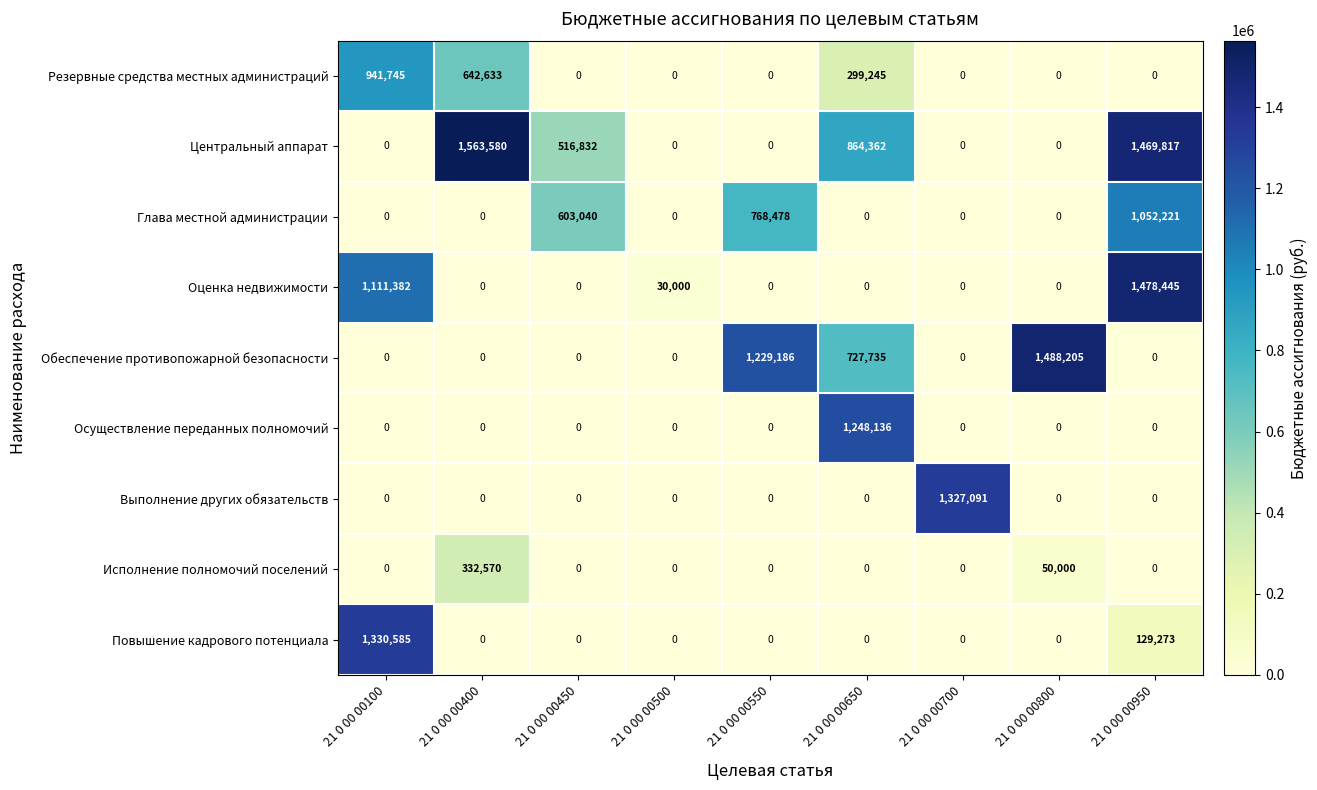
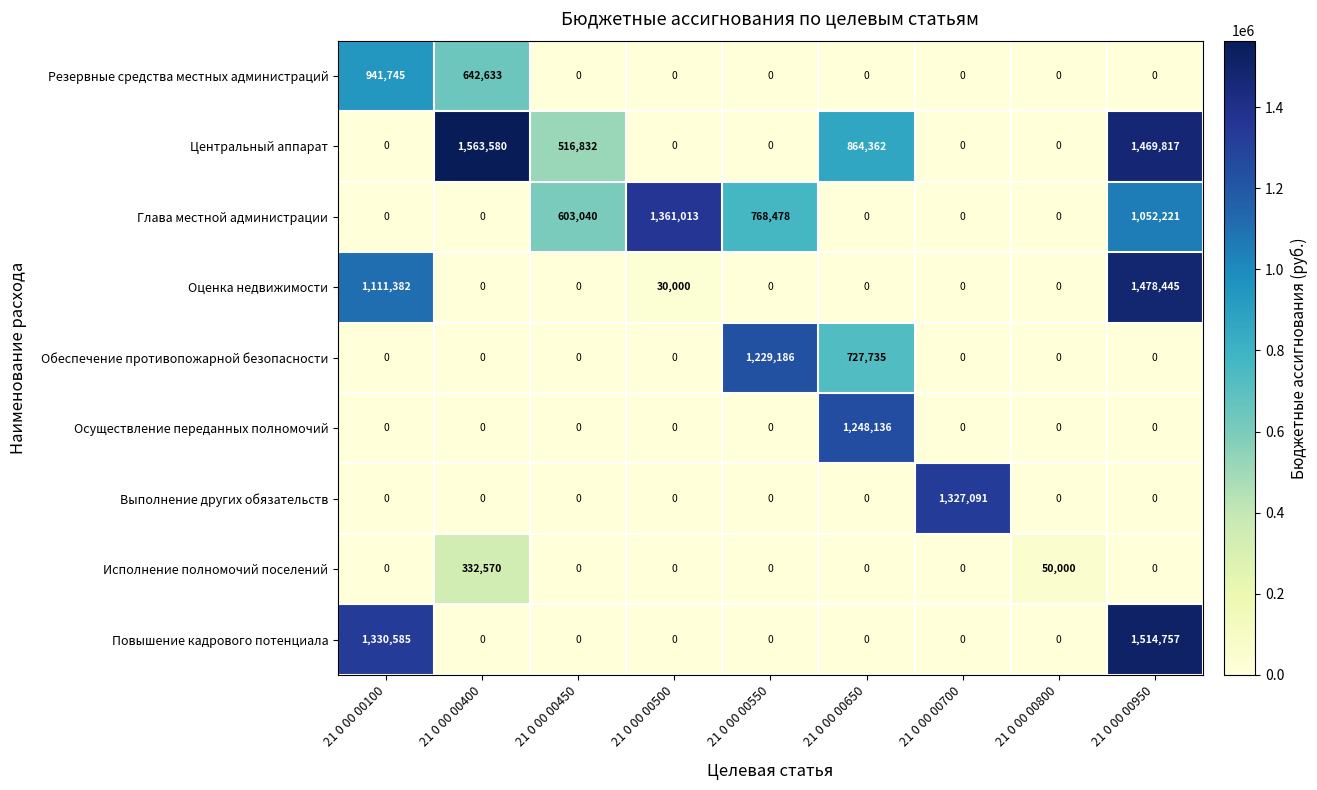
Резервные средства местных администраций, 21 0 00 00650: 299,245 -> 0
Глава местной администрации, 21 0 00 00500: 0 -> 1,361,013
Обеспечение противопожарной безопасности, 21 0 00 00800: 1,488,205 -> 0
Повышение кадрового потенциала, 21 0 00 00950: 129,273 -> 1,514,757
